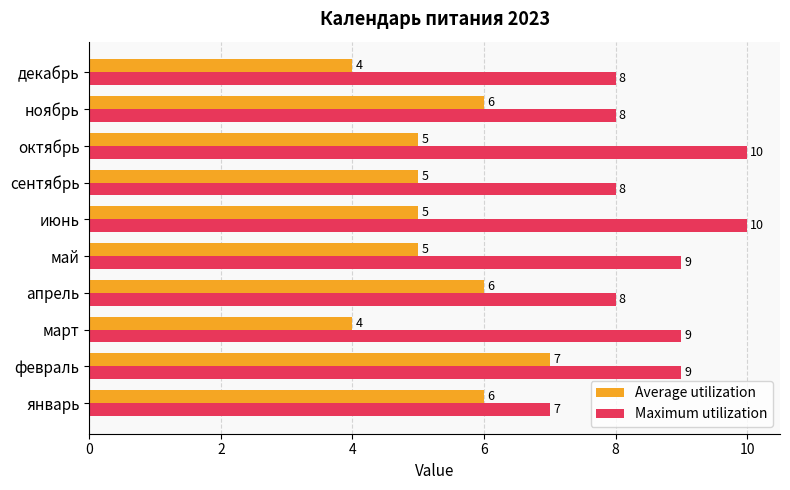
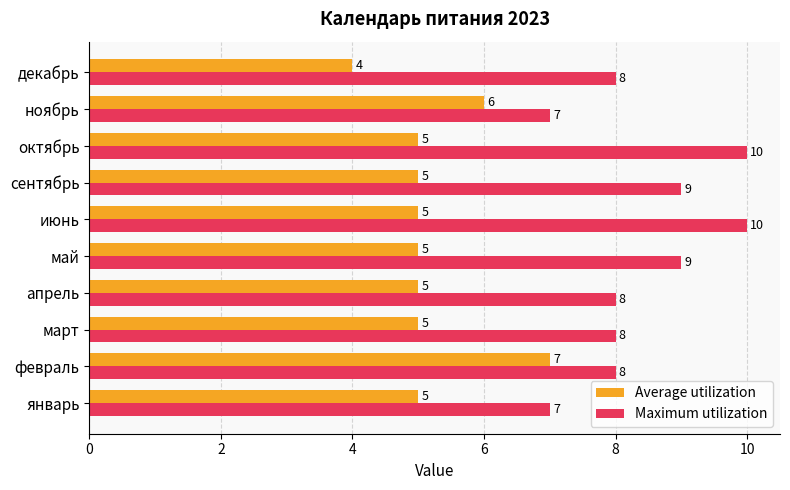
Maximum utilization, ноябрь: 8 -> 7
Maximum utilization, сентябрь: 8 -> 9
Average utilization, апрель: 6 -> 5
Average utilization, март: 4 -> 5
Maximum utilization, март: 9 -> 8
Maximum utilization, февраль: 9 -> 8
Average utilization, январь: 6 -> 5
